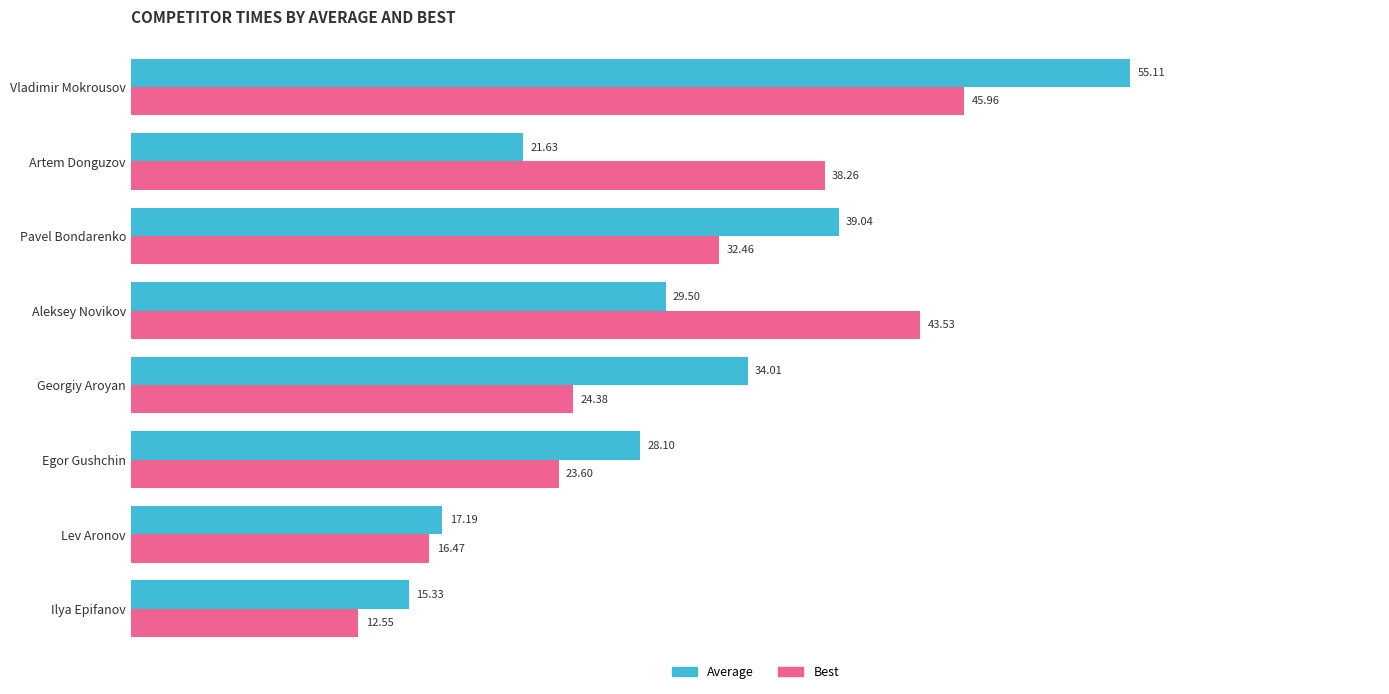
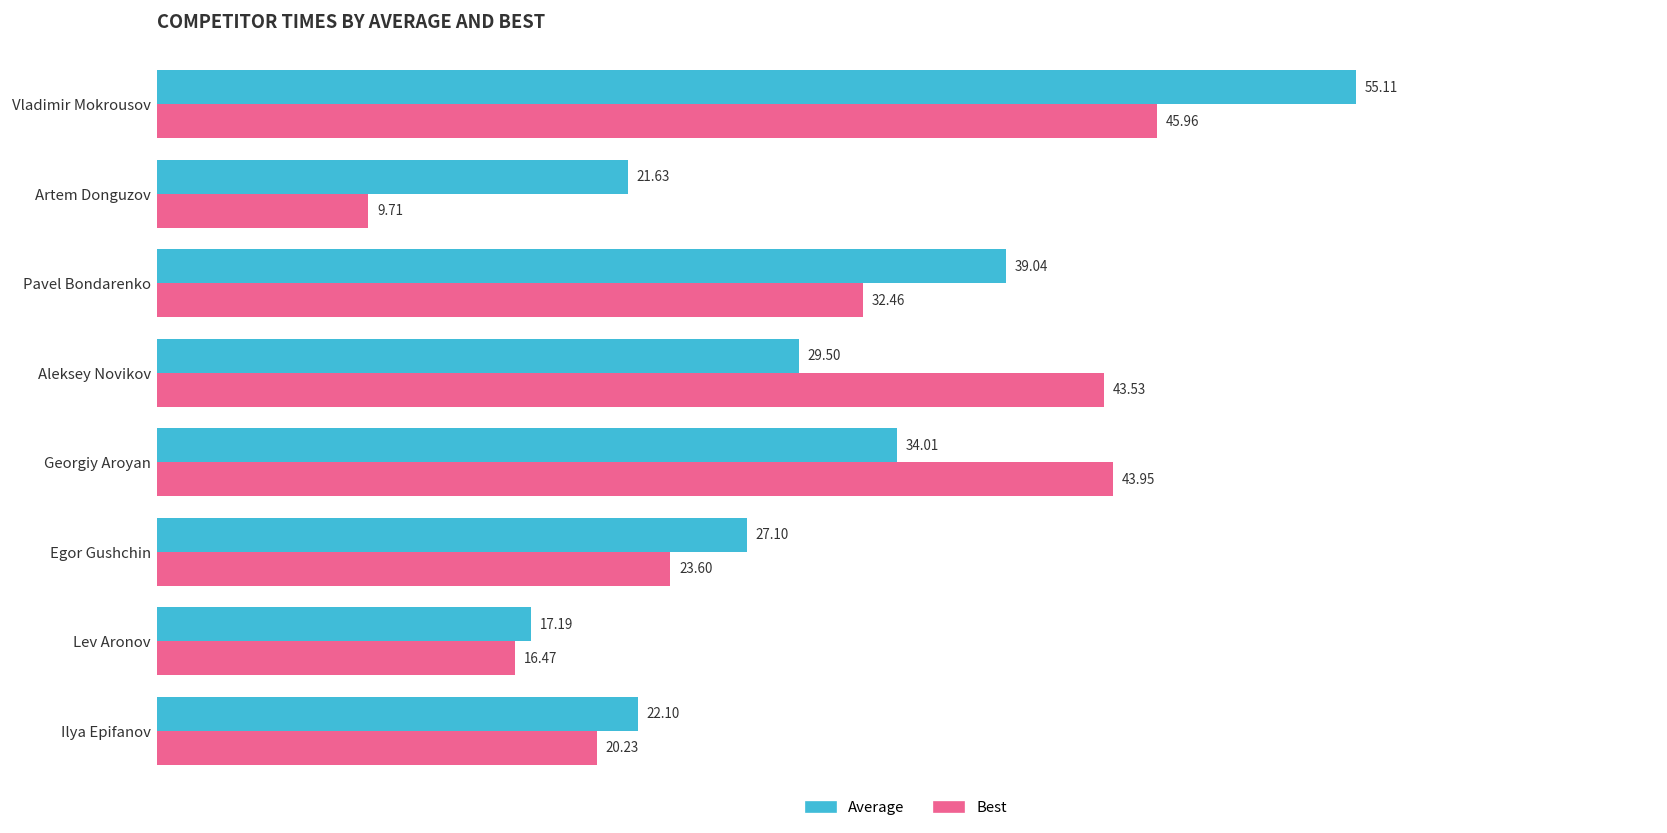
Best, Artem Donguzov: 38.26 -> 9.71
Best, Georgiy Aroyan: 24.38 -> 43.95
Average, Egor Gushchin: 28.10 -> 27.10
Average, Ilya Epifanov: 15.33 -> 22.10
Best, Ilya Epifanov: 12.55 -> 20.23
